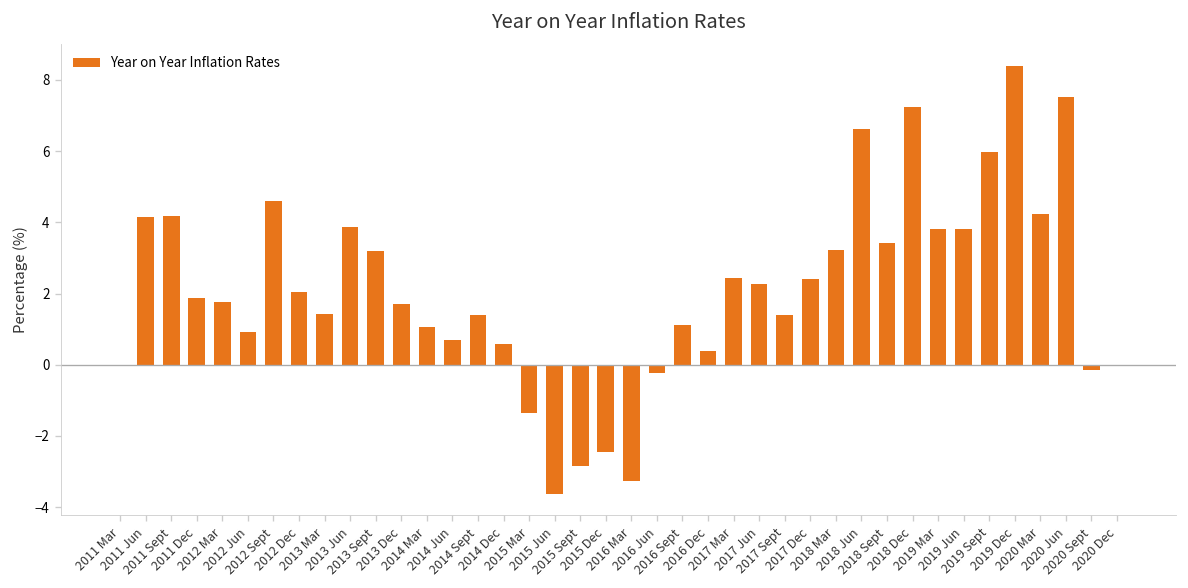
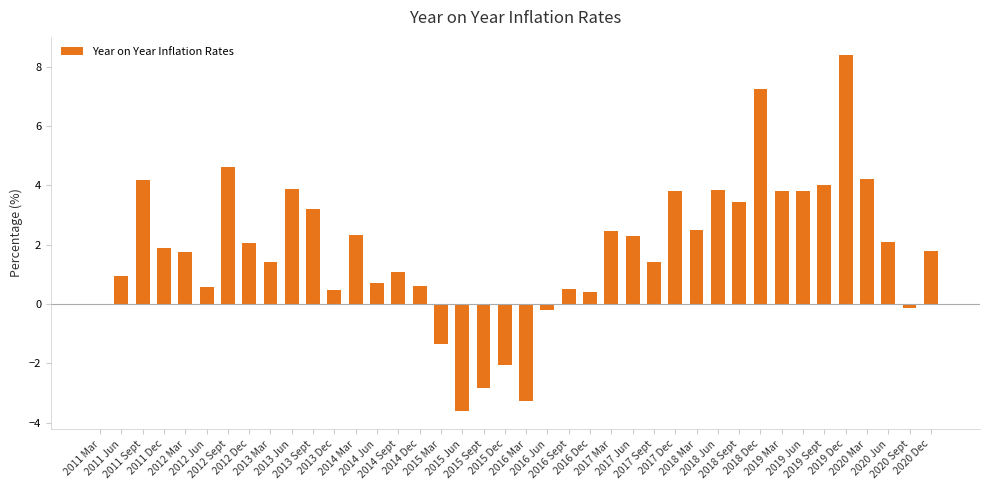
2011 Jun: 4.1 -> 0.9
2012 Jun: 0.9 -> 0.6
2013 Dec: 1.7 -> 0.5
2014 Mar: 1.0 -> 2.3
2014 Sept: 1.4 -> 1.1
2015 Dec: -2.4 -> -2.1
2016 Sept: 1.1 -> 0.5
2017 Dec: 2.4 -> 3.8
2018 Mar: 3.2 -> 2.5
2018 Jun: 6.6 -> 3.8
2019 Sept: 6.0 -> 4.0
2020 Jun: 7.5 -> 2.1
2020 Dec: 0.0 -> 1.8
